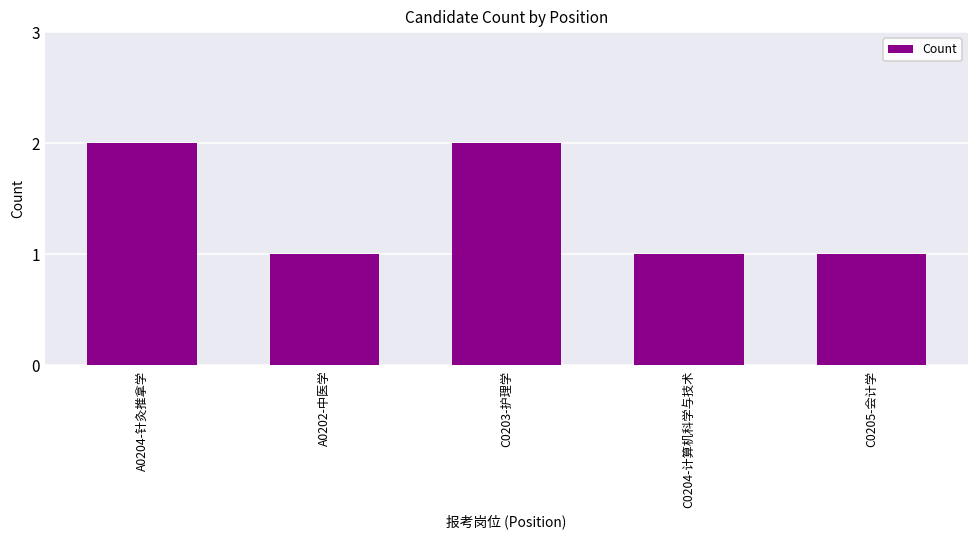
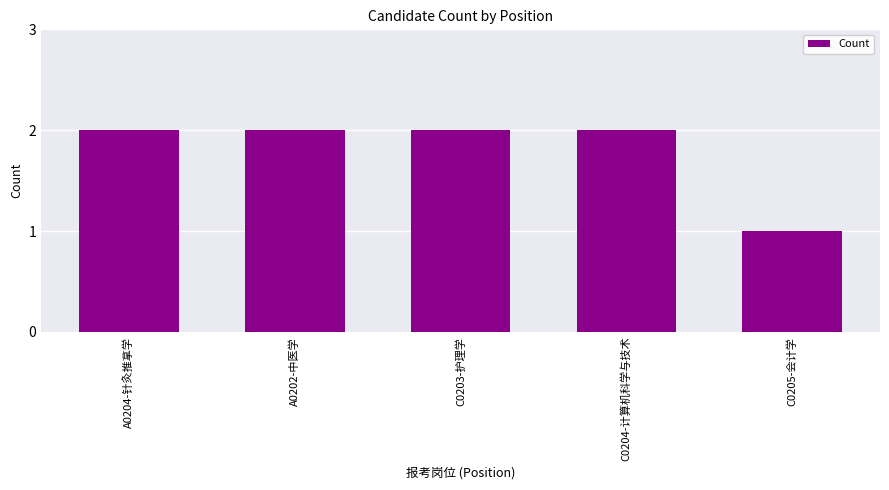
A0202-中医学: 1 -> 2
C0204-计算机科学与技术: 1 -> 2
